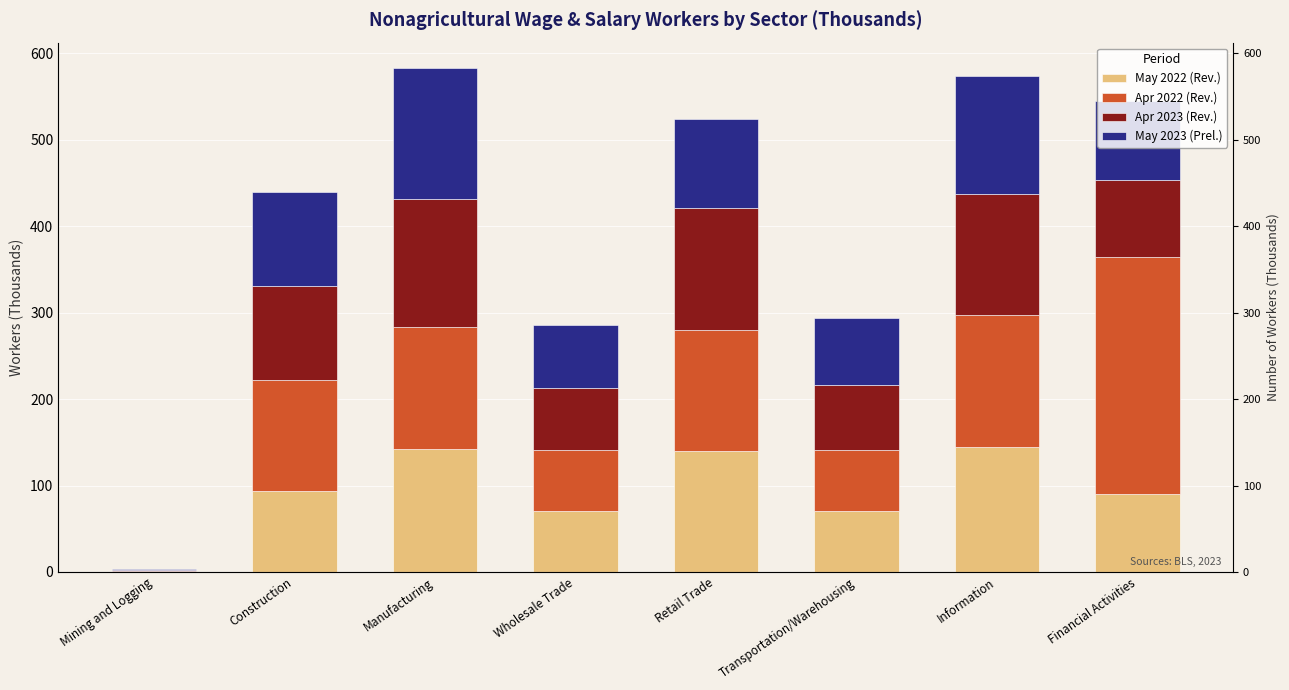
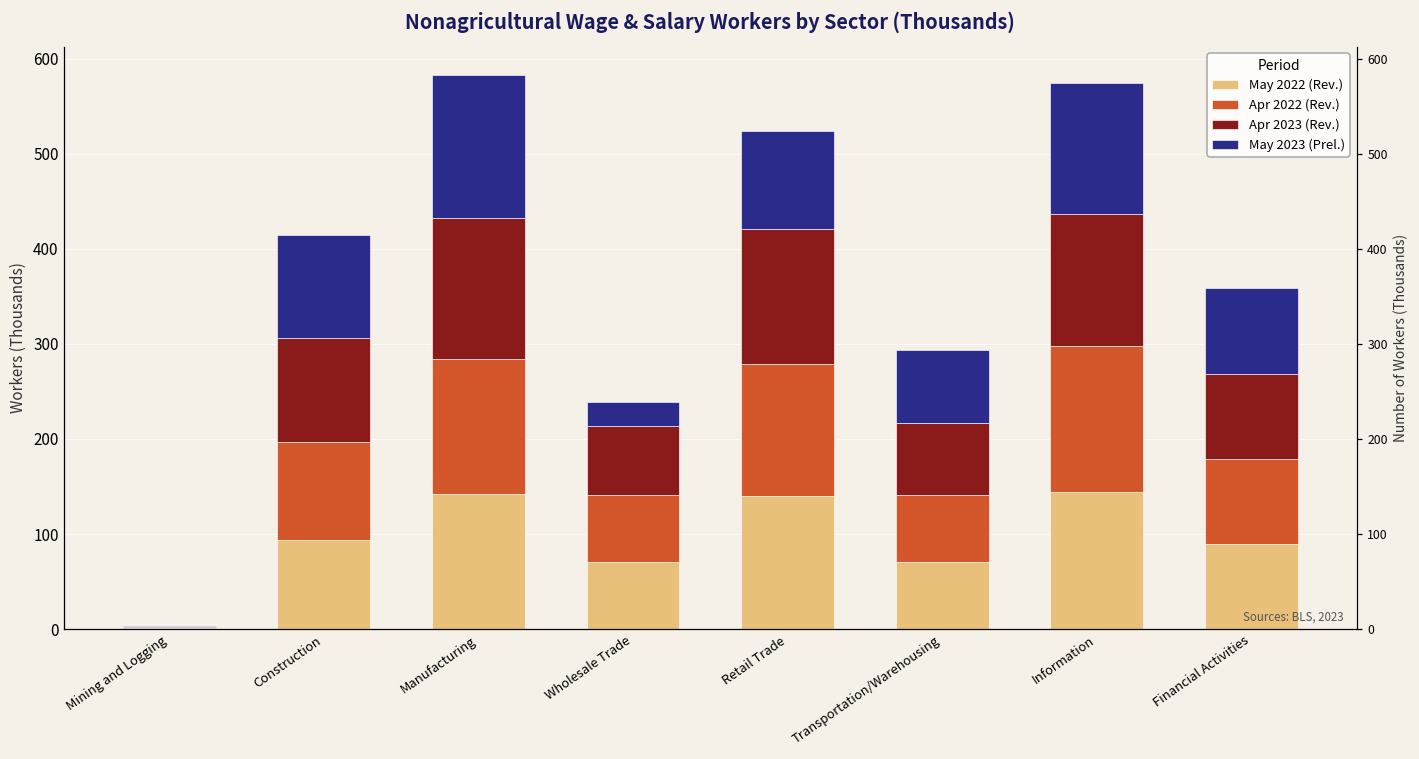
Apr 2022 (Rev.), Construction: 130 -> 100
May 2023 (Prel.), Wholesale Trade: 70 -> 30
Apr 2022 (Rev.), Financial Activities: 270 -> 90
